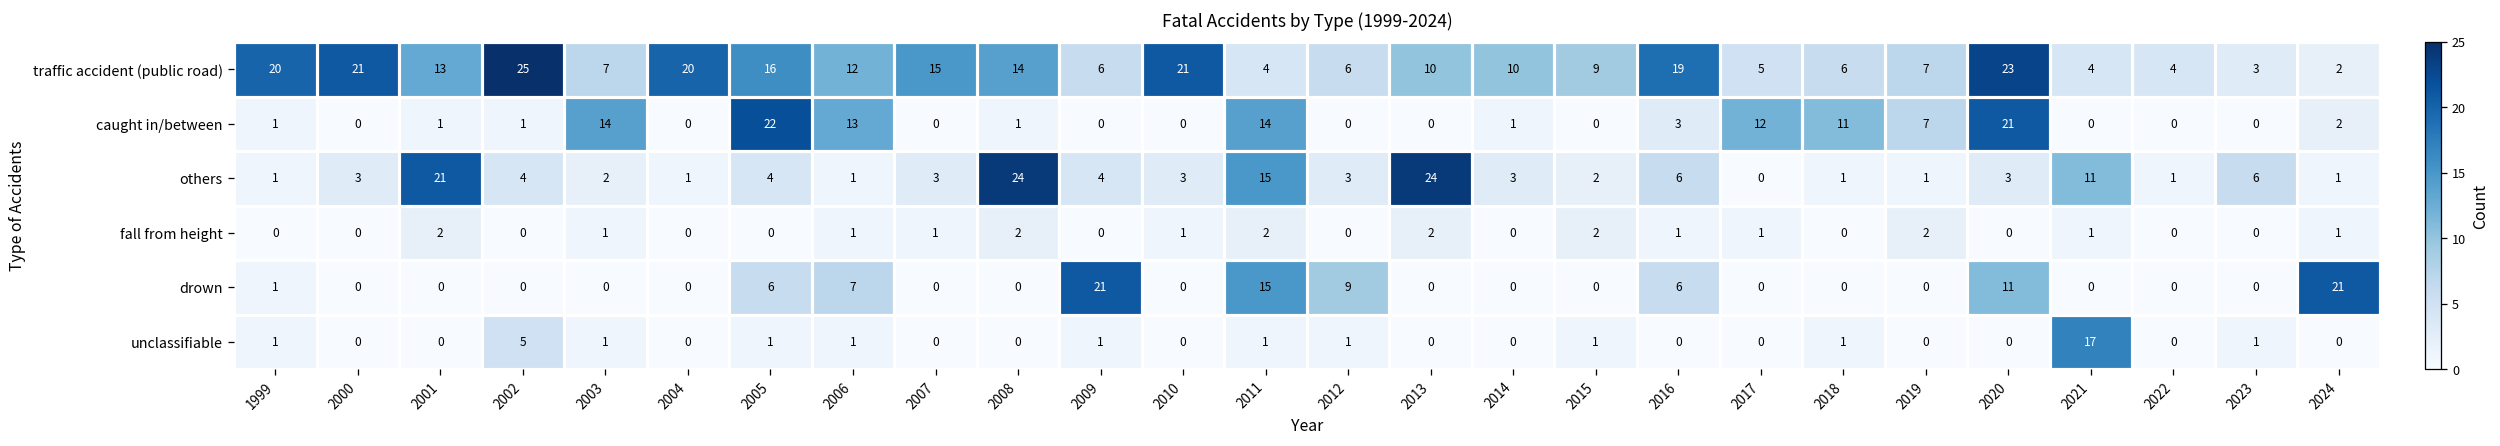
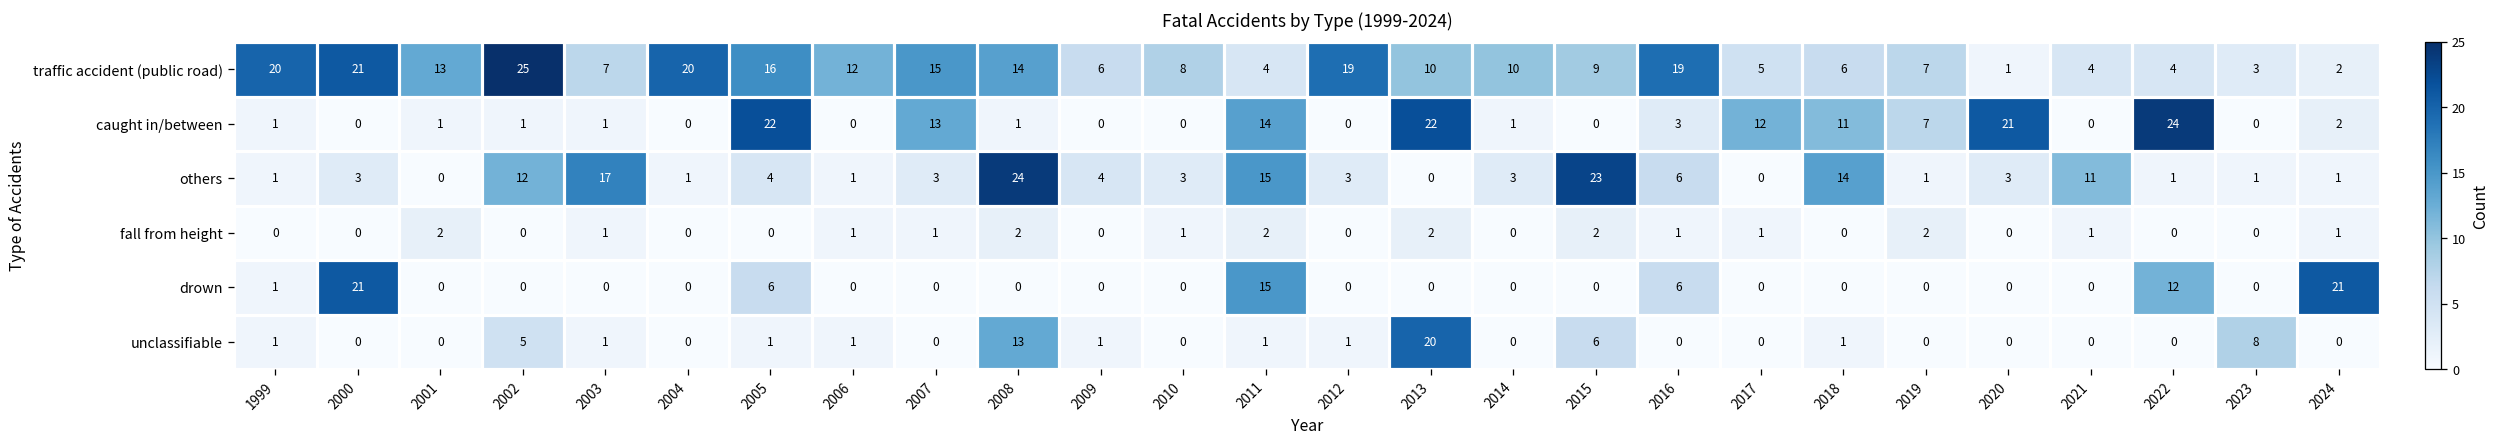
traffic accident (public road), 2010: 21 -> 8
traffic accident (public road), 2012: 6 -> 19
traffic accident (public road), 2020: 23 -> 1
caught in/between, 2003: 14 -> 1
caught in/between, 2006: 13 -> 0
caught in/between, 2007: 0 -> 13
caught in/between, 2013: 0 -> 22
caught in/between, 2022: 0 -> 24
others, 2001: 21 -> 0
others, 2002: 4 -> 12
others, 2003: 2 -> 17
others, 2013: 24 -> 0
others, 2015: 2 -> 23
others, 2018: 1 -> 14
others, 2023: 6 -> 1
drown, 2000: 0 -> 21
drown, 2006: 7 -> 0
drown, 2009: 21 -> 0
drown, 2012: 9 -> 0
drown, 2020: 11 -> 0
drown, 2022: 0 -> 12
unclassifiable, 2008: 0 -> 13
unclassifiable, 2013: 0 -> 20
unclassifiable, 2015: 1 -> 6
unclassifiable, 2021: 17 -> 0
unclassifiable, 2023: 1 -> 8
